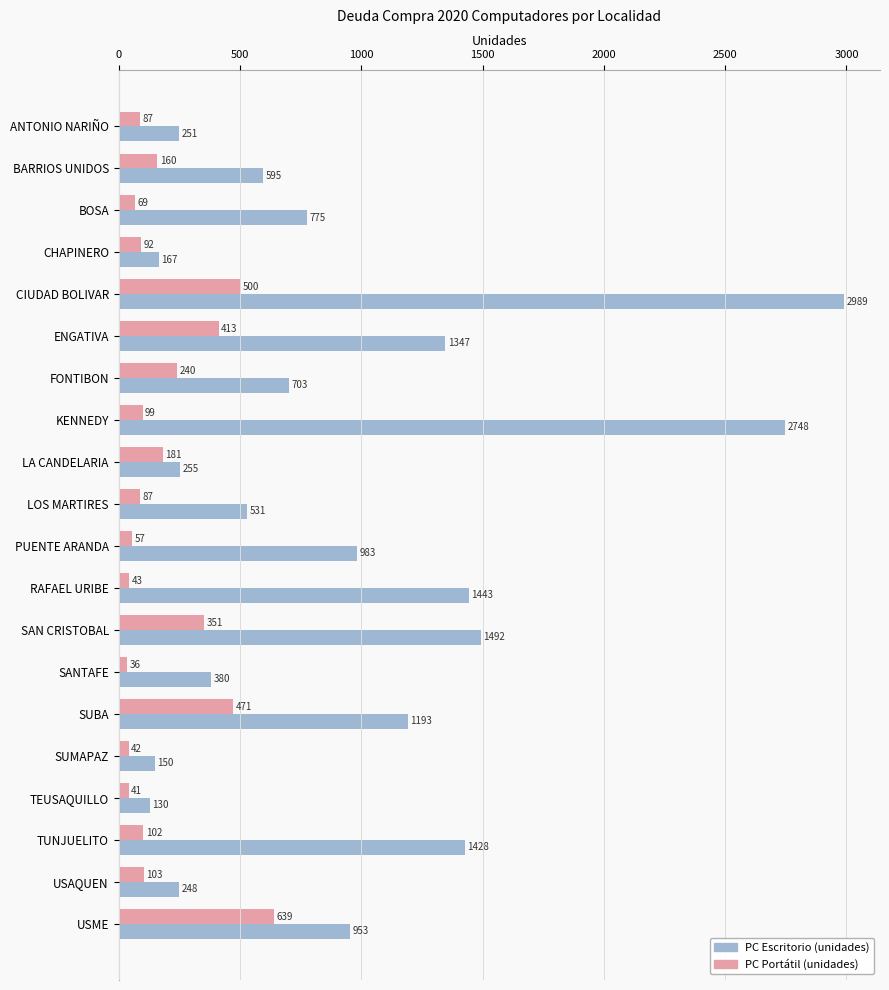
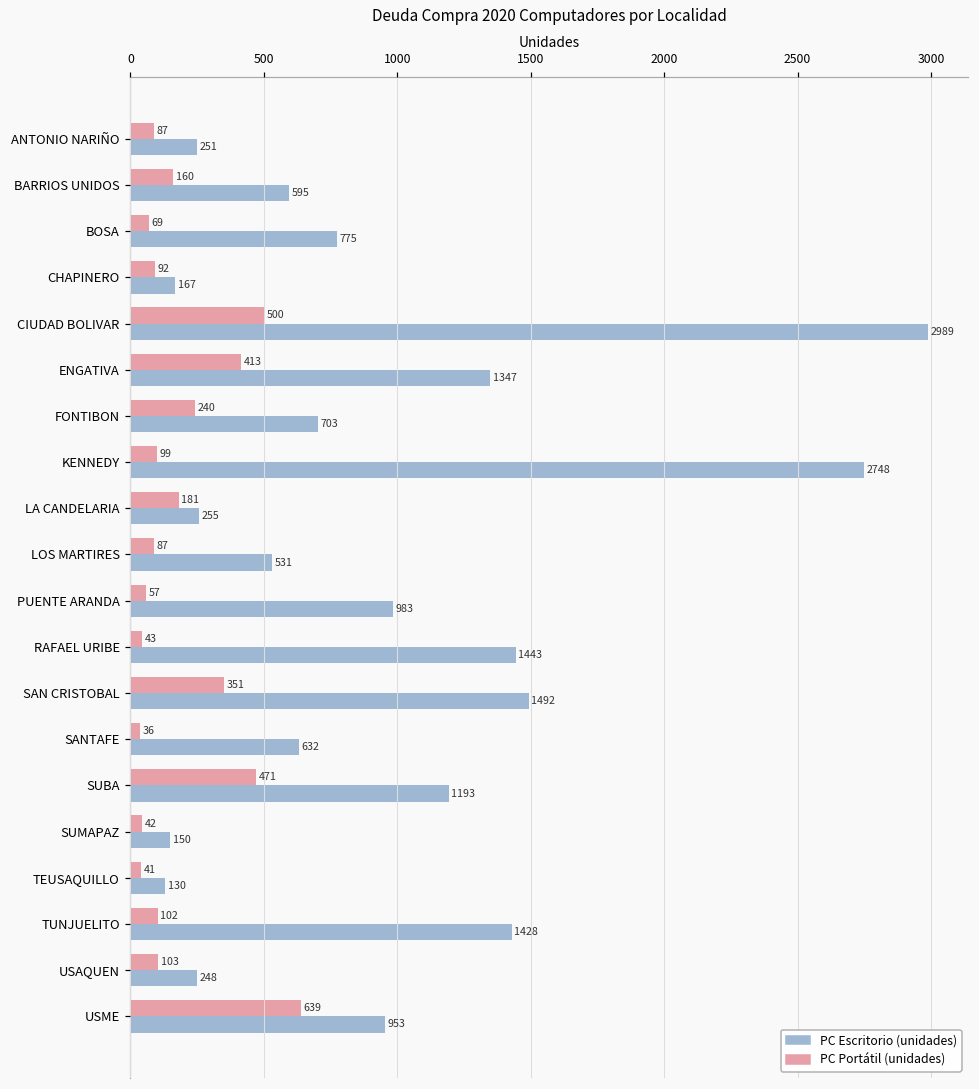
PC Escritorio (unidades), SANTAFE: 380 -> 632
